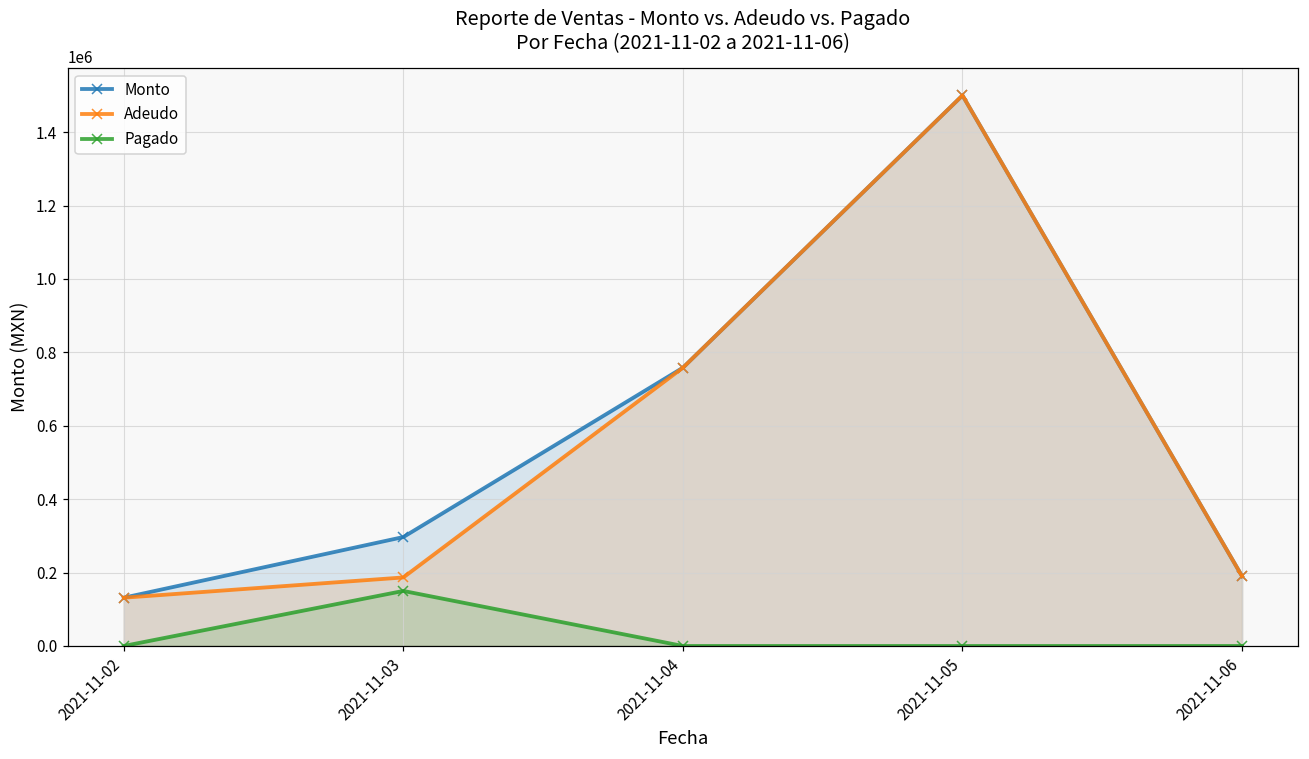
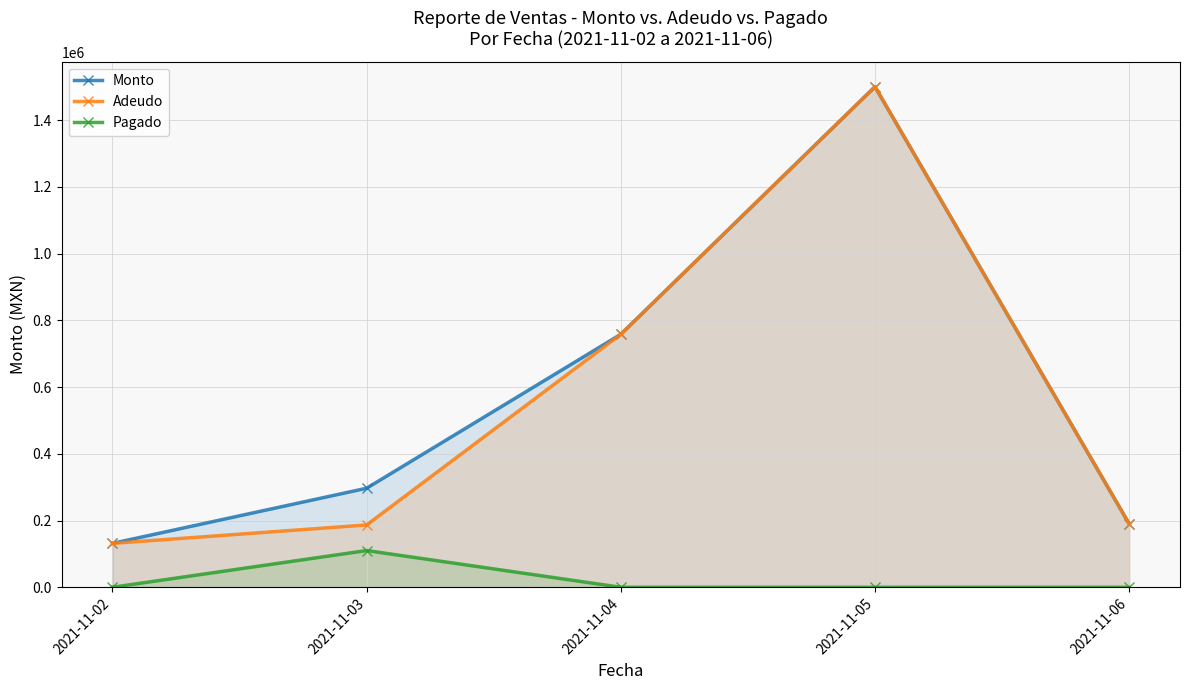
Pagado, 2021-11-03: 150000 -> 110000
